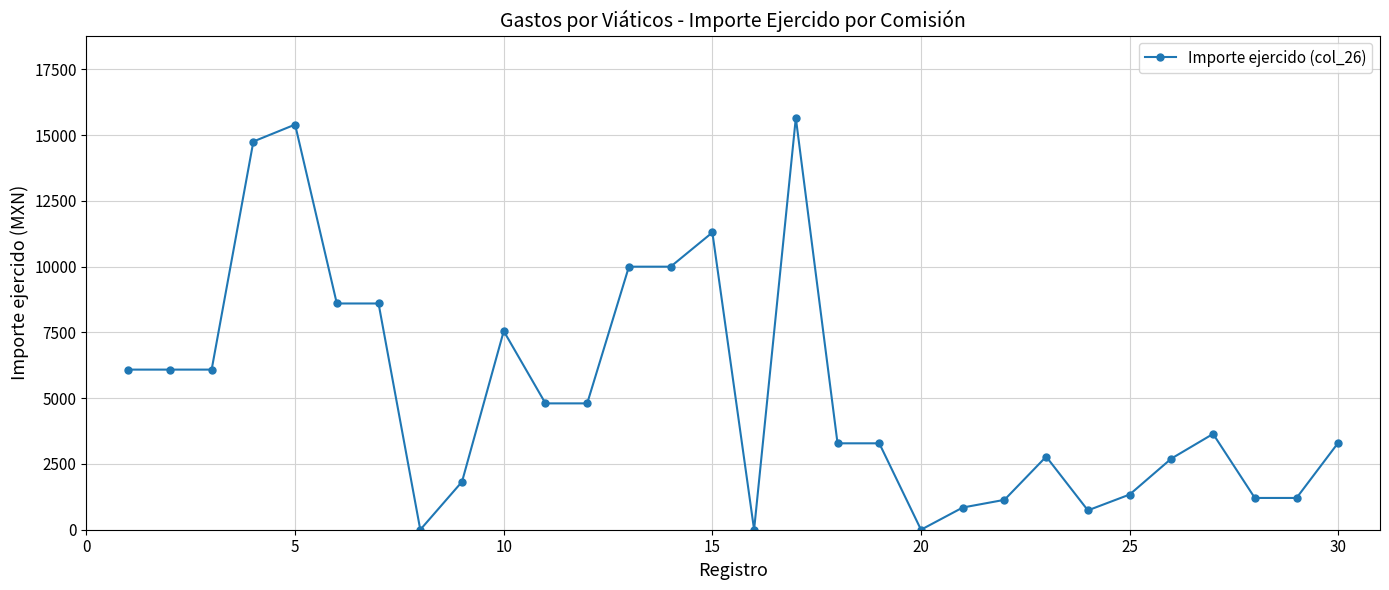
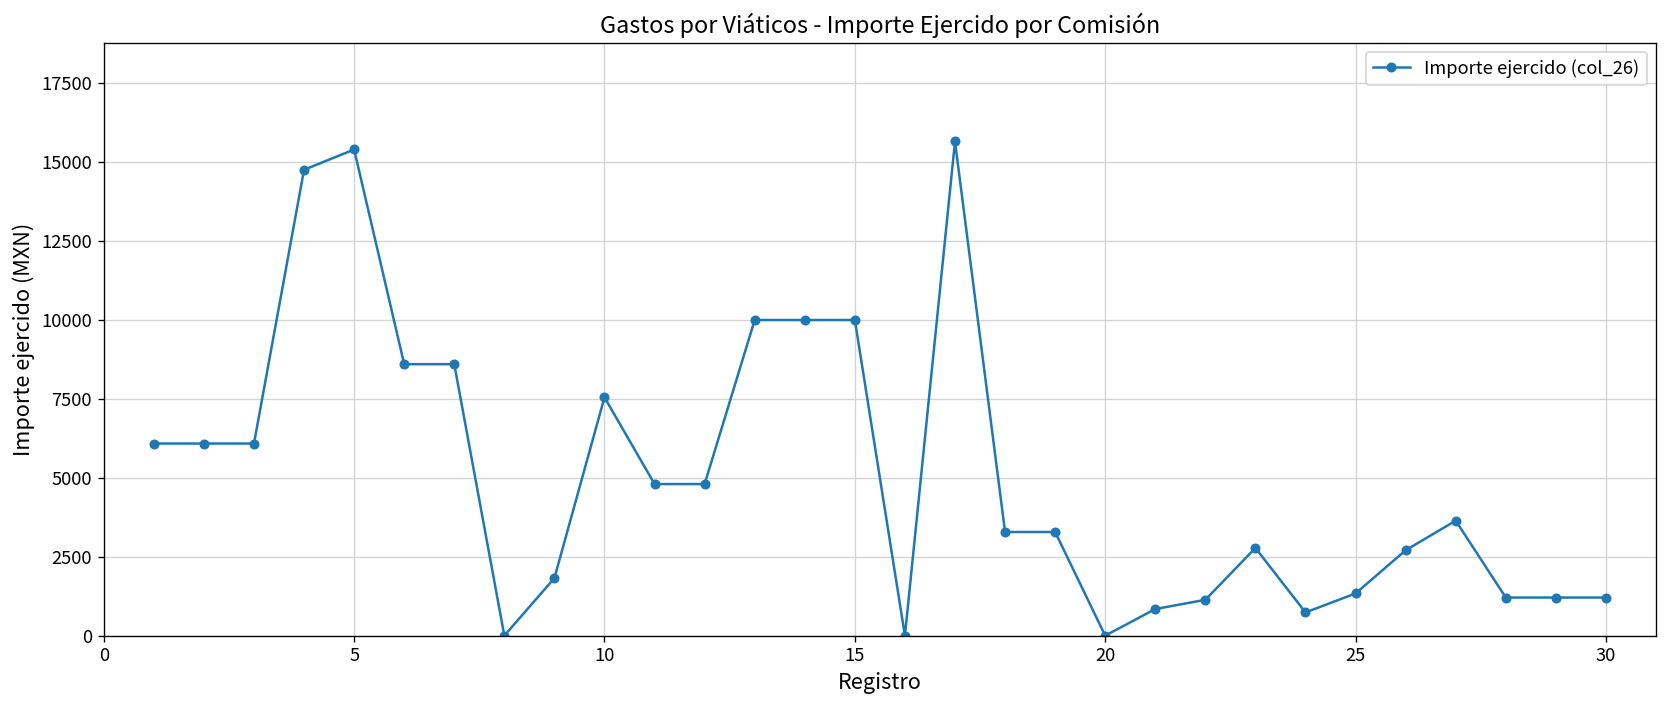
15: 11300 -> 10000
30: 3300 -> 1200
